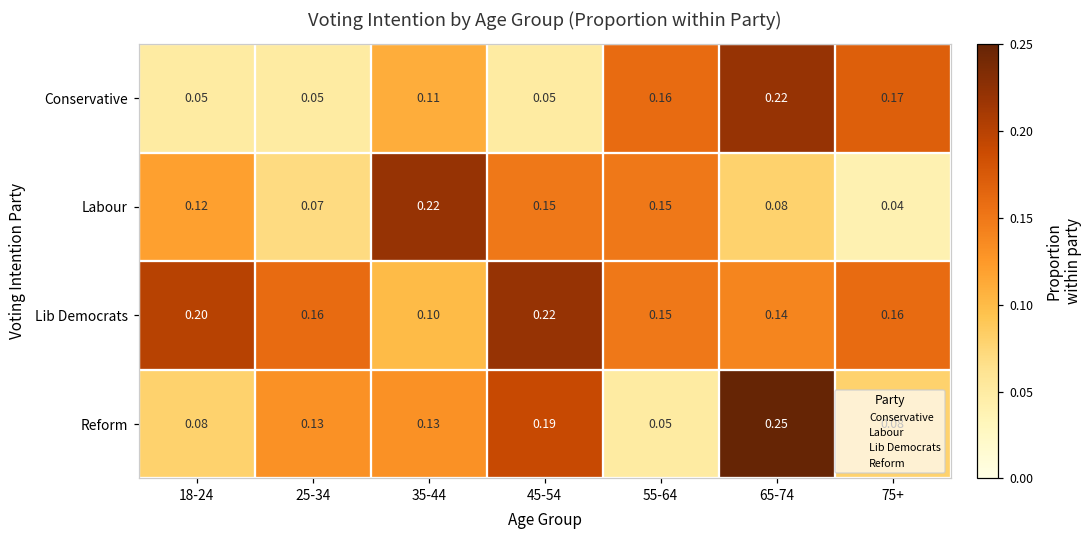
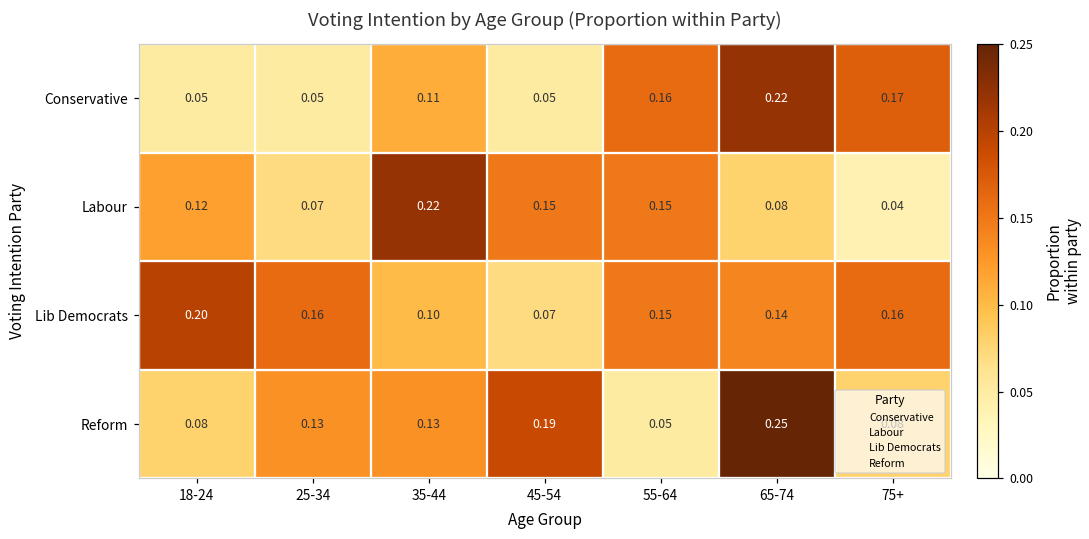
Lib Democrats, 45-54: 0.22 -> 0.07
